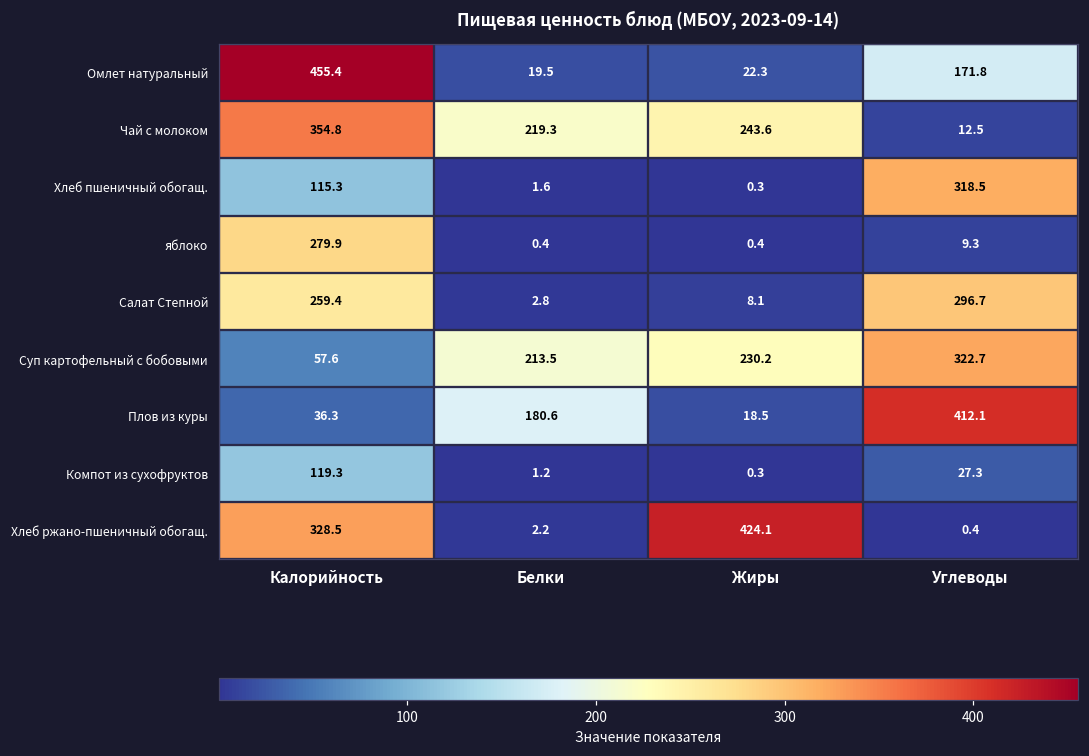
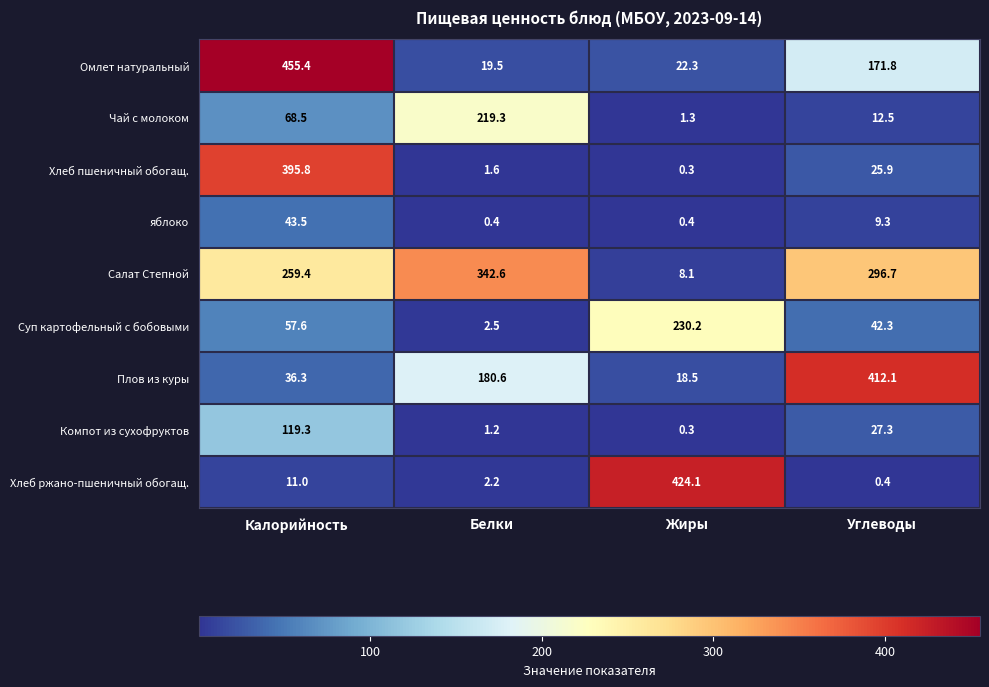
Чай с молоком, Калорийность: 354.8 -> 68.5
Чай с молоком, Жиры: 243.6 -> 1.3
Хлеб пшеничный обогащ., Калорийность: 115.3 -> 395.8
Хлеб пшеничный обогащ., Углеводы: 318.5 -> 25.9
яблоко, Калорийность: 279.9 -> 43.5
Салат Степной, Белки: 2.8 -> 342.6
Суп картофельный с бобовыми, Белки: 213.5 -> 2.5
Суп картофельный с бобовыми, Углеводы: 322.7 -> 42.3
Хлеб ржано-пшеничный обогащ., Калорийность: 328.5 -> 11.0
